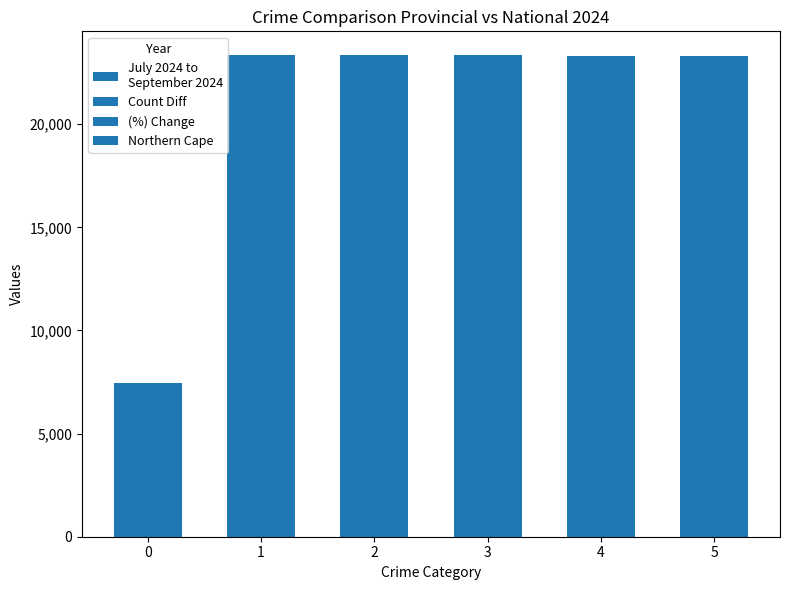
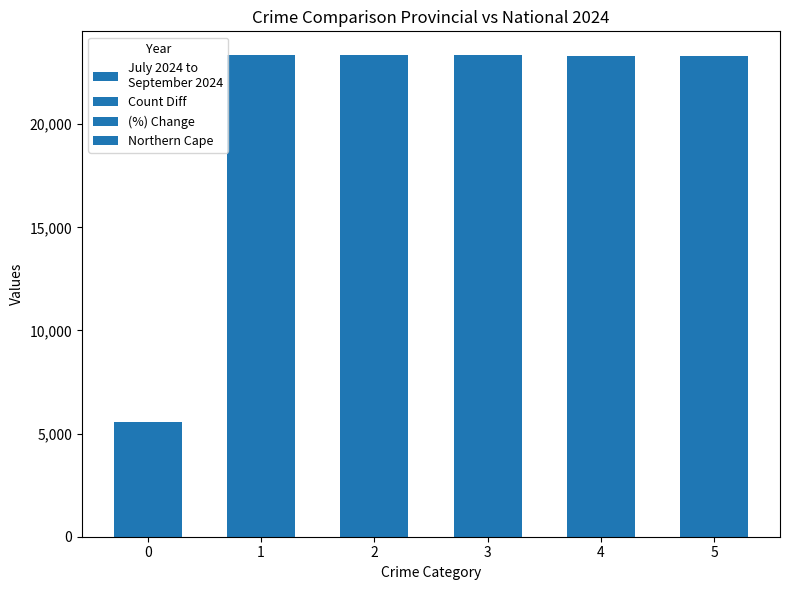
0: 7,400 -> 5,600
